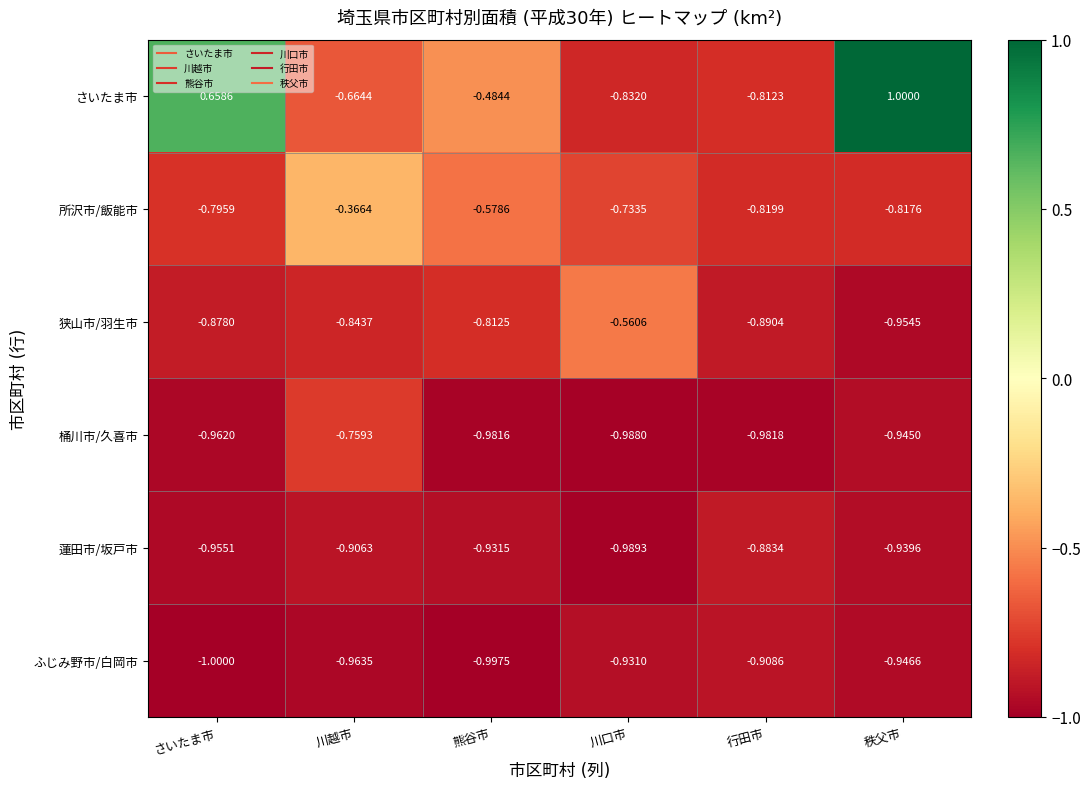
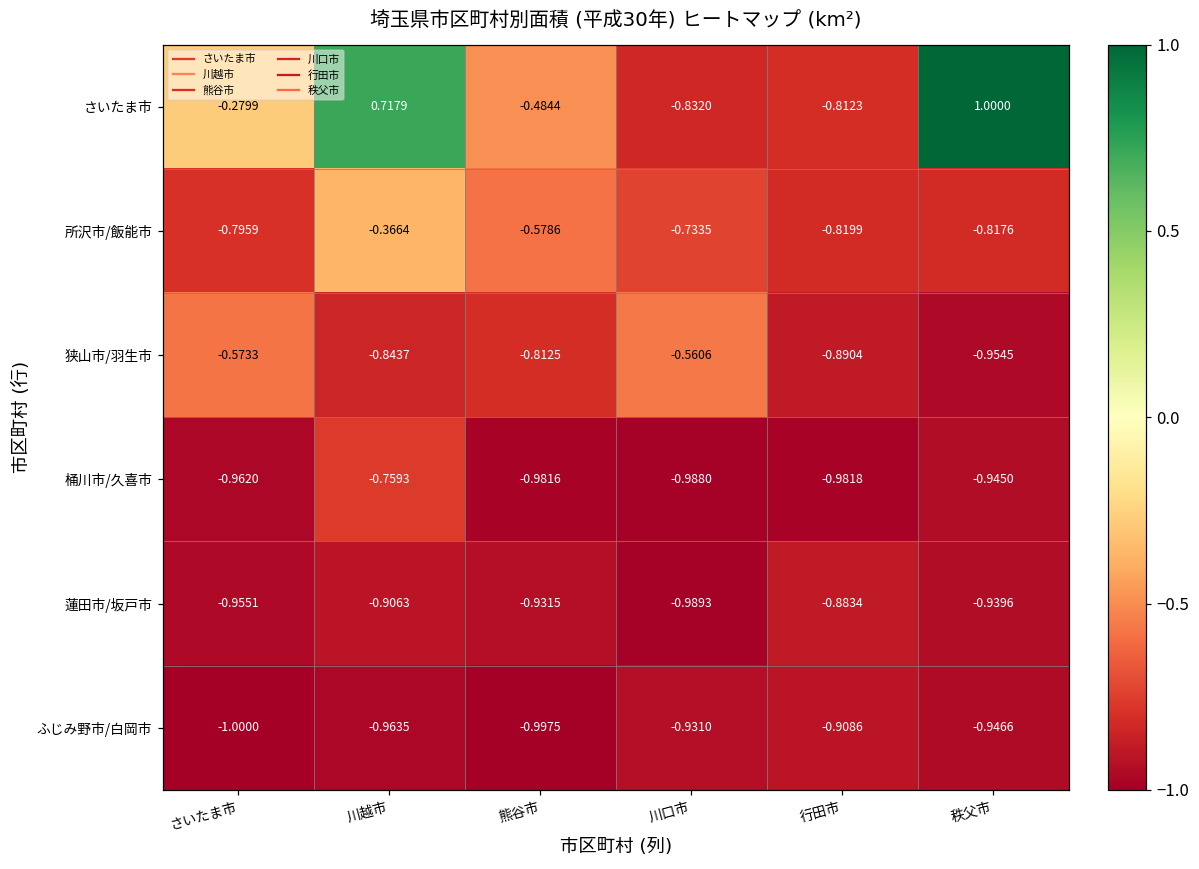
さいたま市, さいたま市: 0.6586 -> -0.2799
さいたま市, 川越市: -0.6644 -> 0.7179
狭山市/羽生市, さいたま市: -0.8780 -> -0.5733
